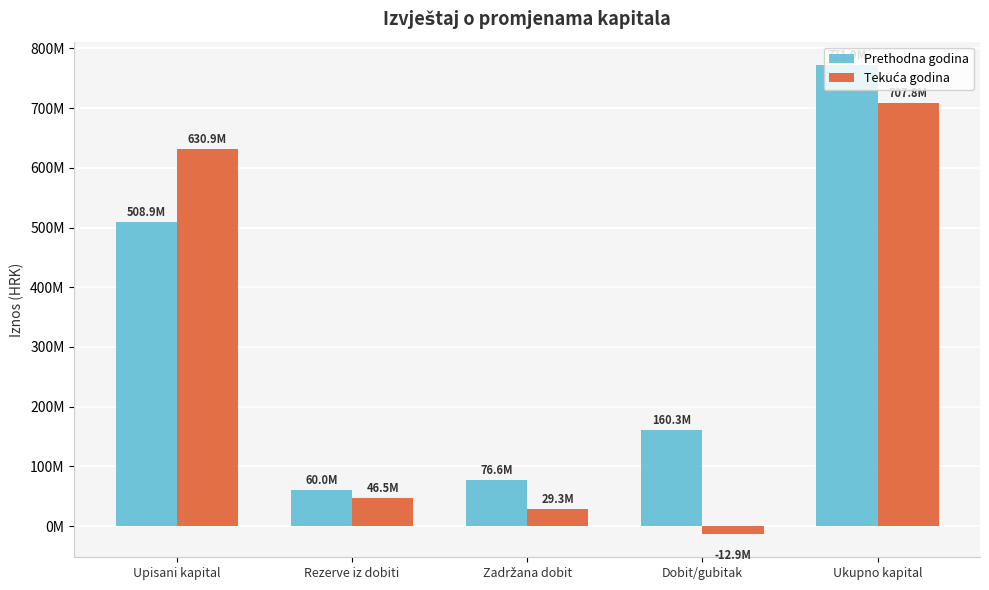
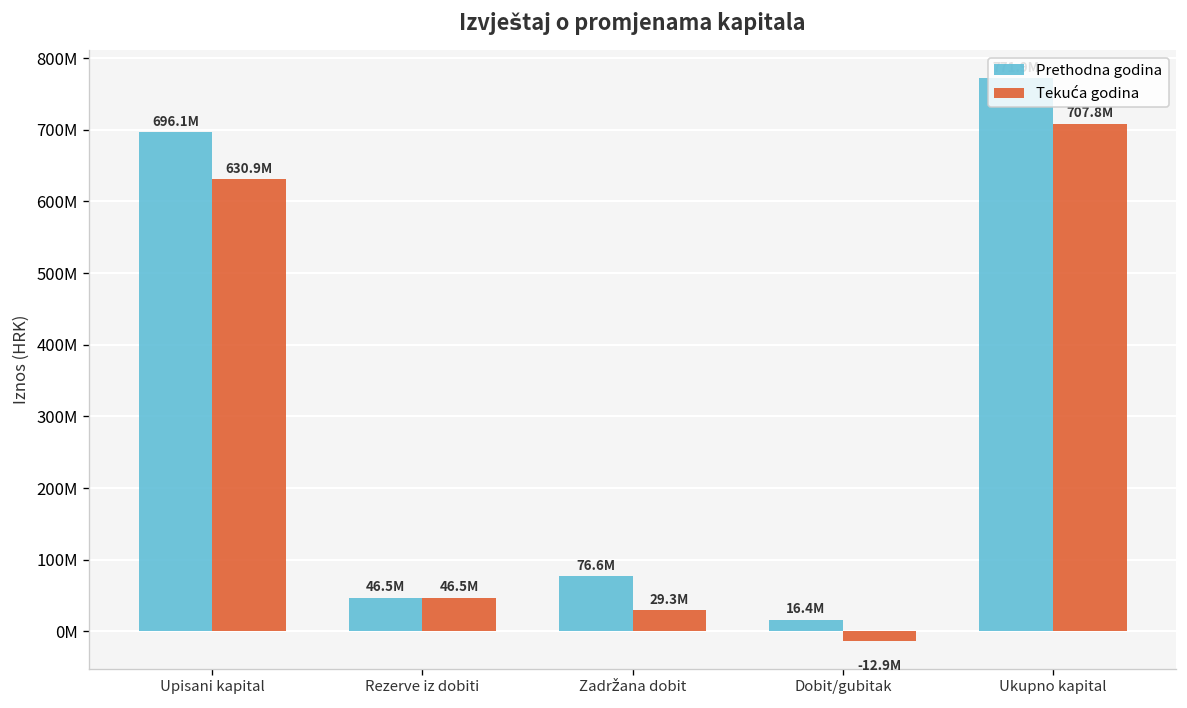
Prethodna godina, Upisani kapital: 508.9M -> 696.1M
Prethodna godina, Rezerve iz dobiti: 60.0M -> 46.5M
Prethodna godina, Dobit/gubitak: 160.3M -> 16.4M
